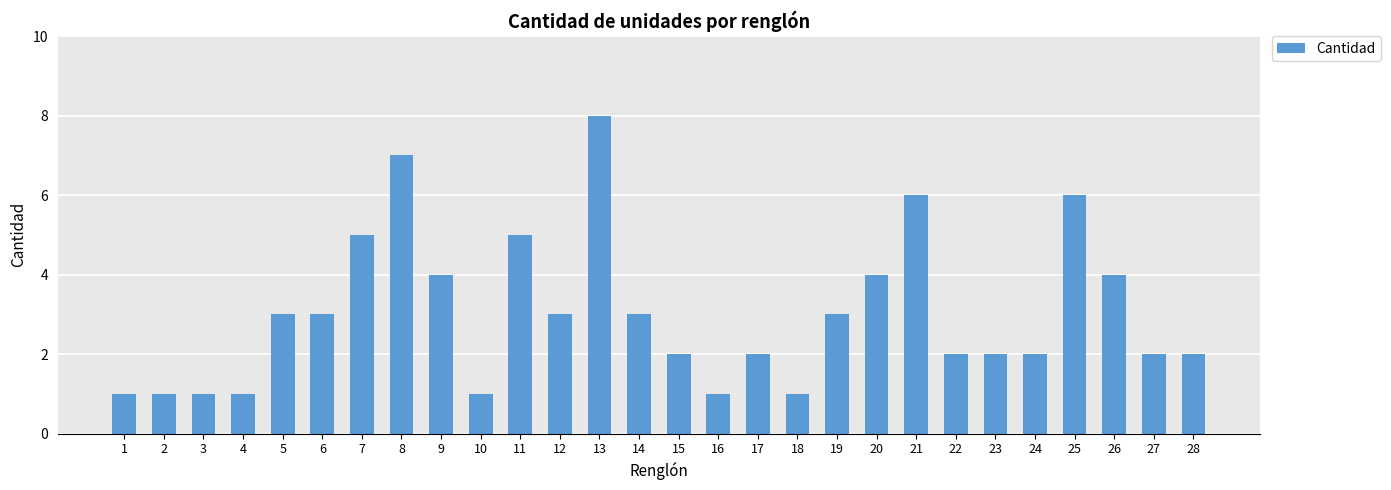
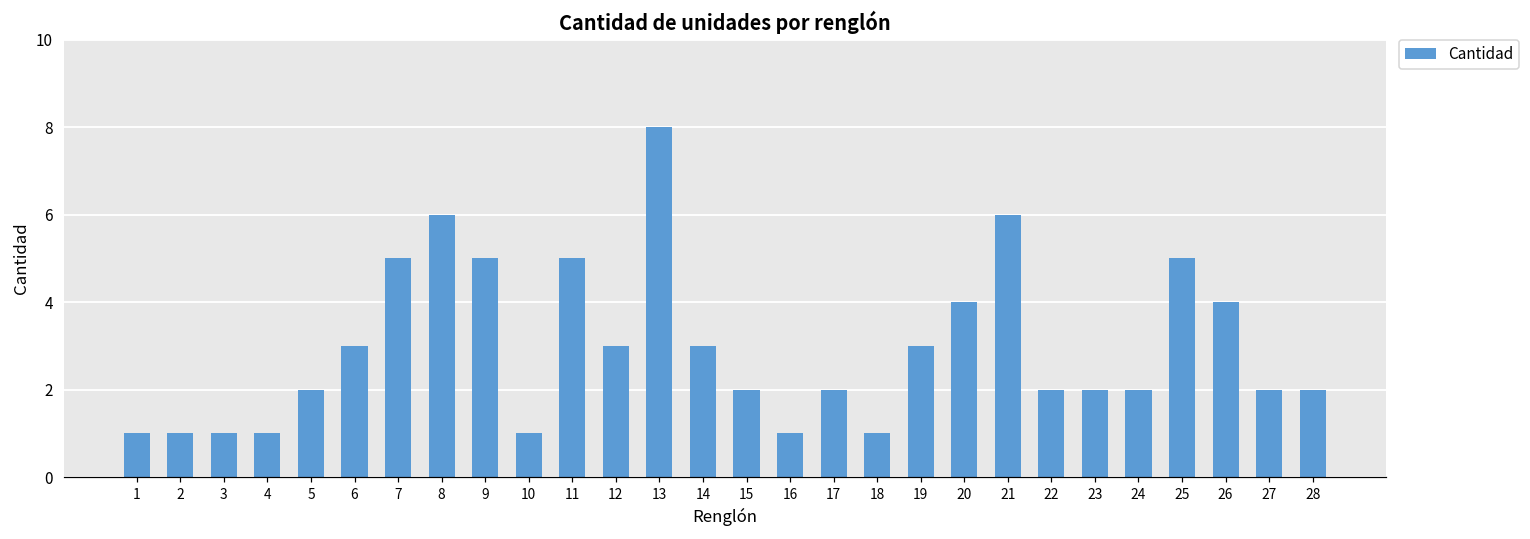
5: 3 -> 2
8: 7 -> 6
9: 4 -> 5
25: 6 -> 5
